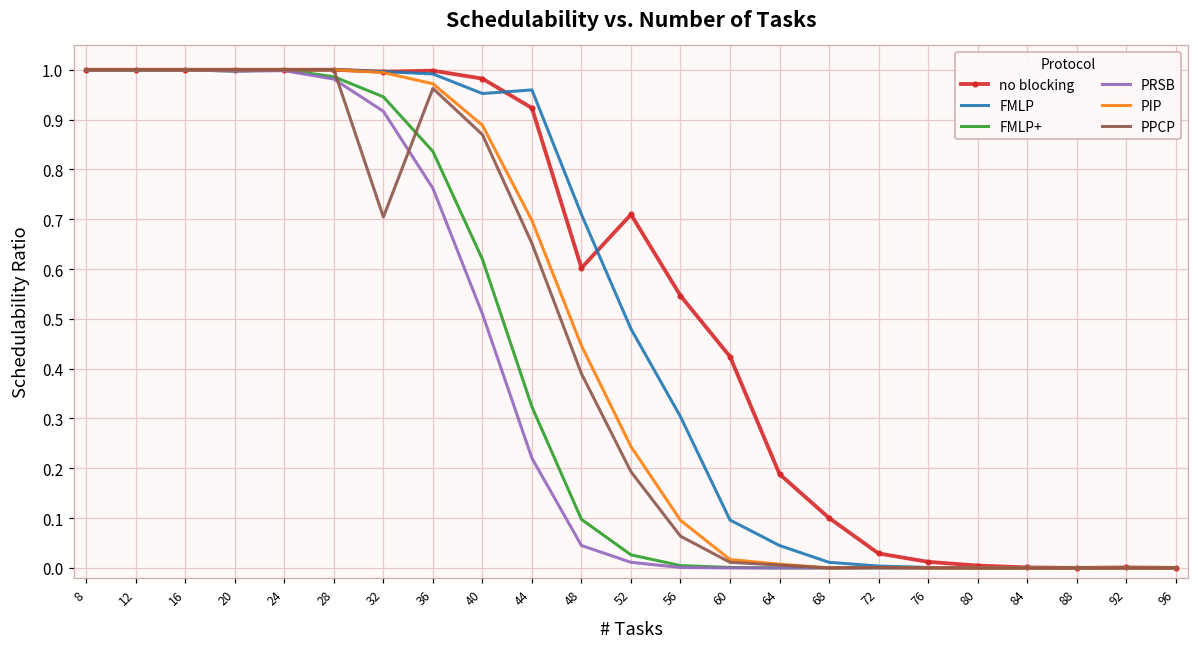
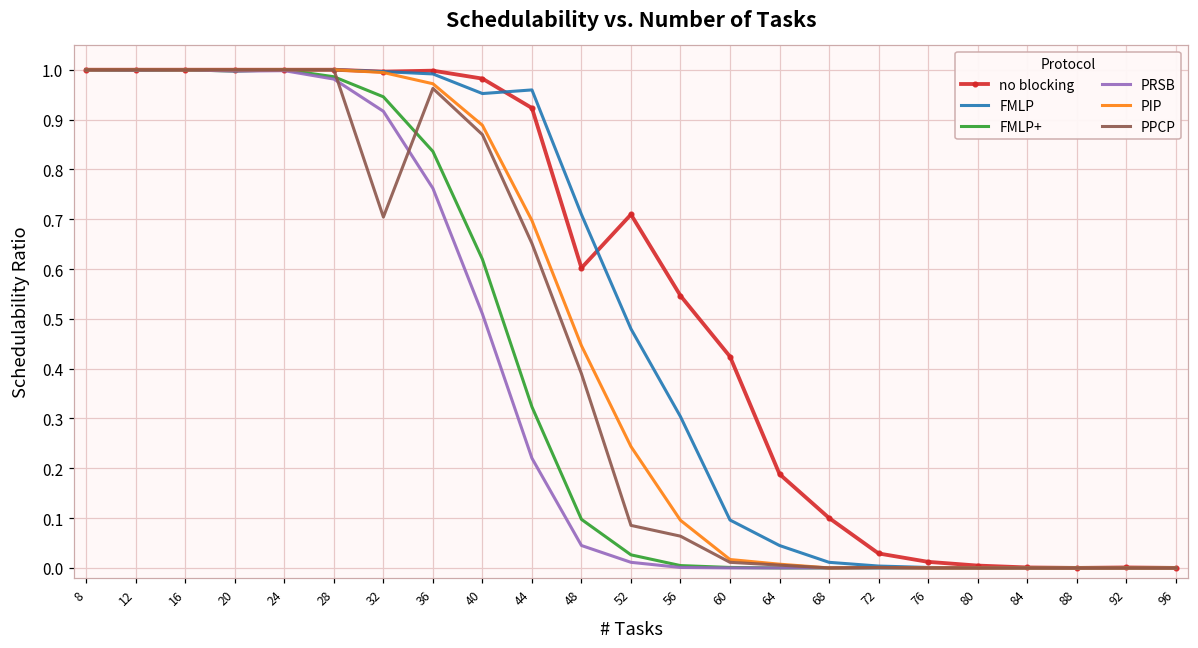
PPCP, 52: 0.19 -> 0.09
